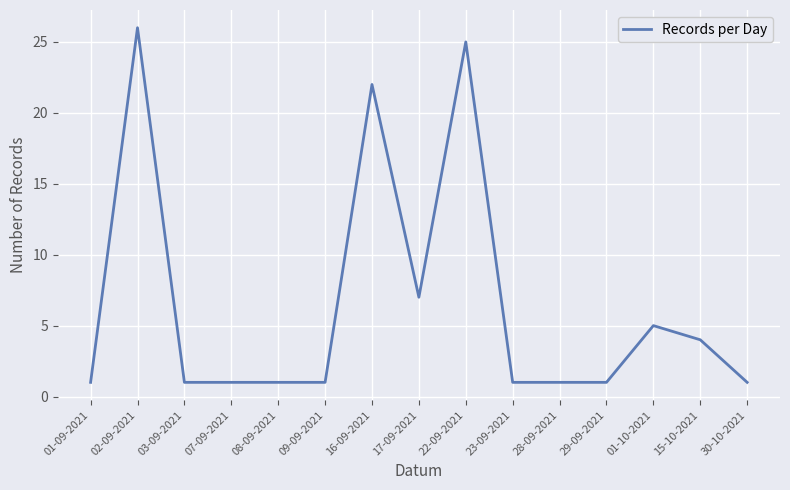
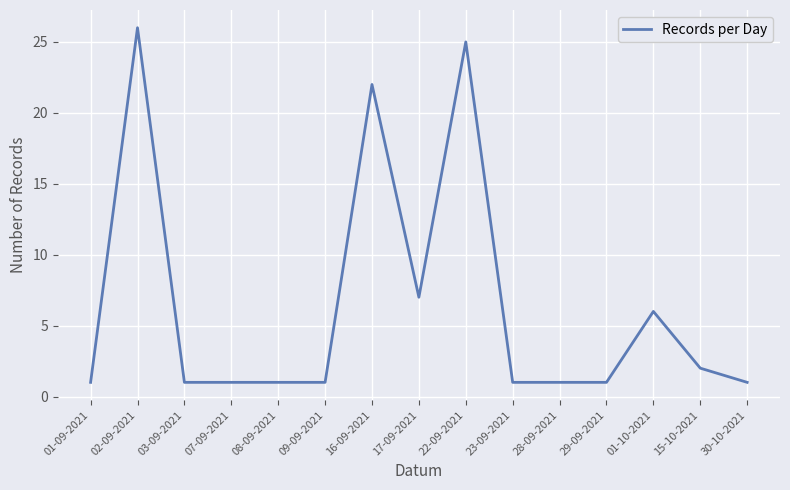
01-10-2021: 5 -> 6
15-10-2021: 4 -> 2
